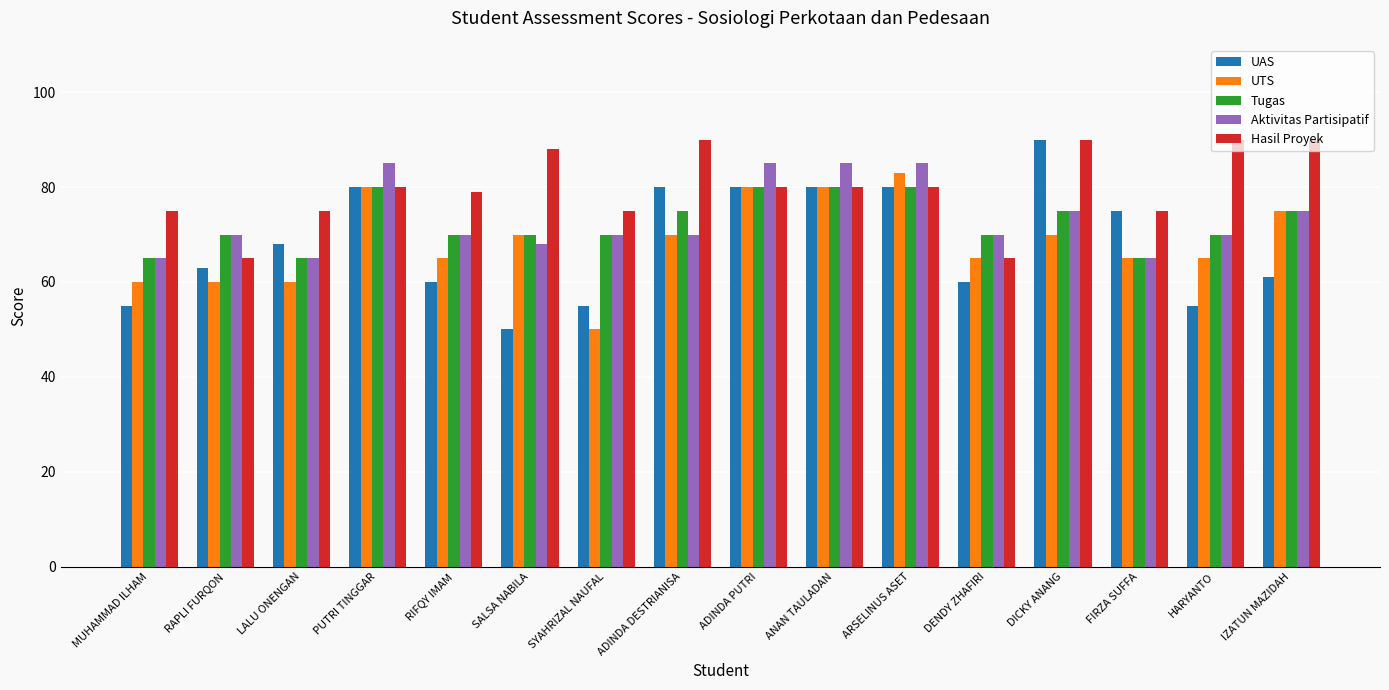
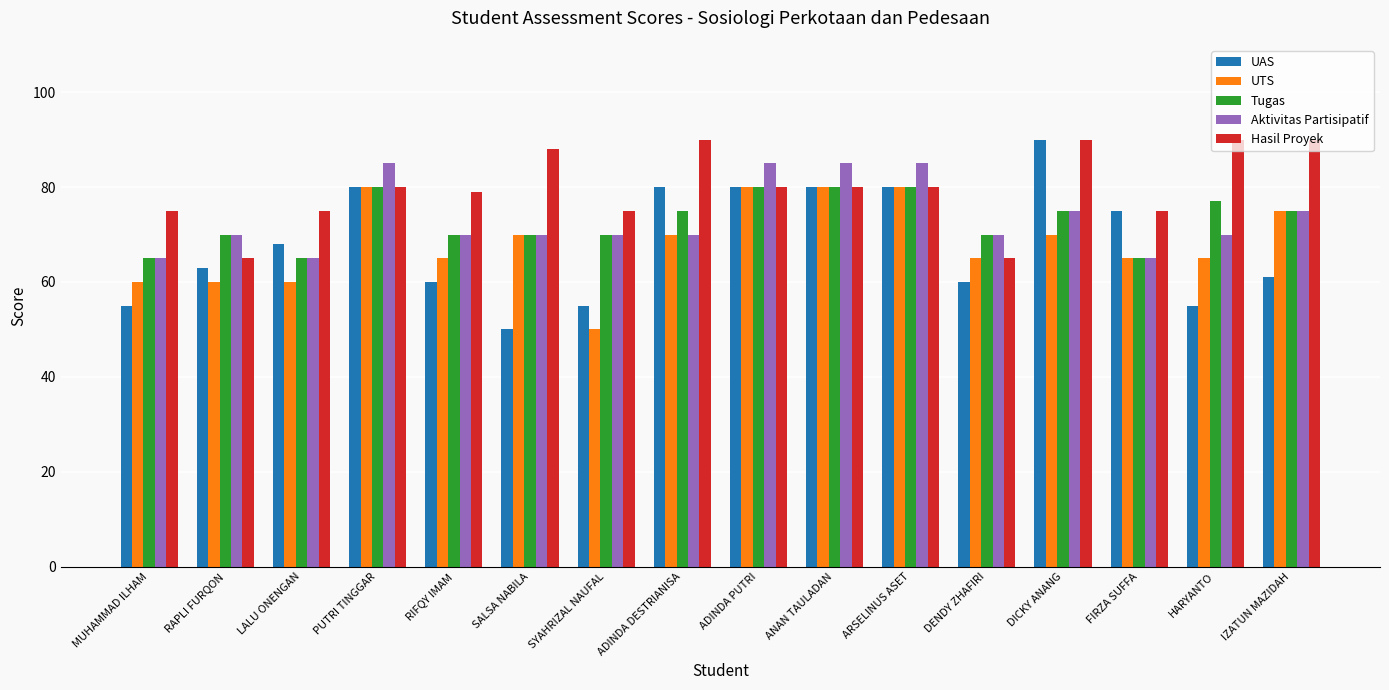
Aktivitas Partisipatif, SALSA NABILA: 68 -> 70
UTS, ARSELINUS ASET: 83 -> 80
Tugas, HARYANTO: 70 -> 77
